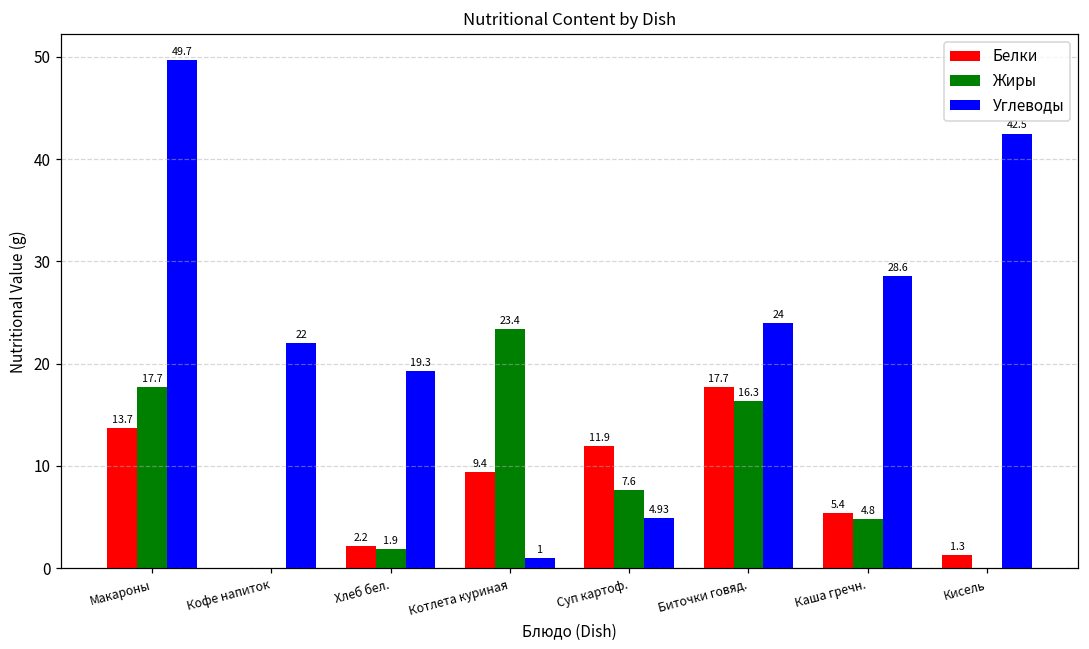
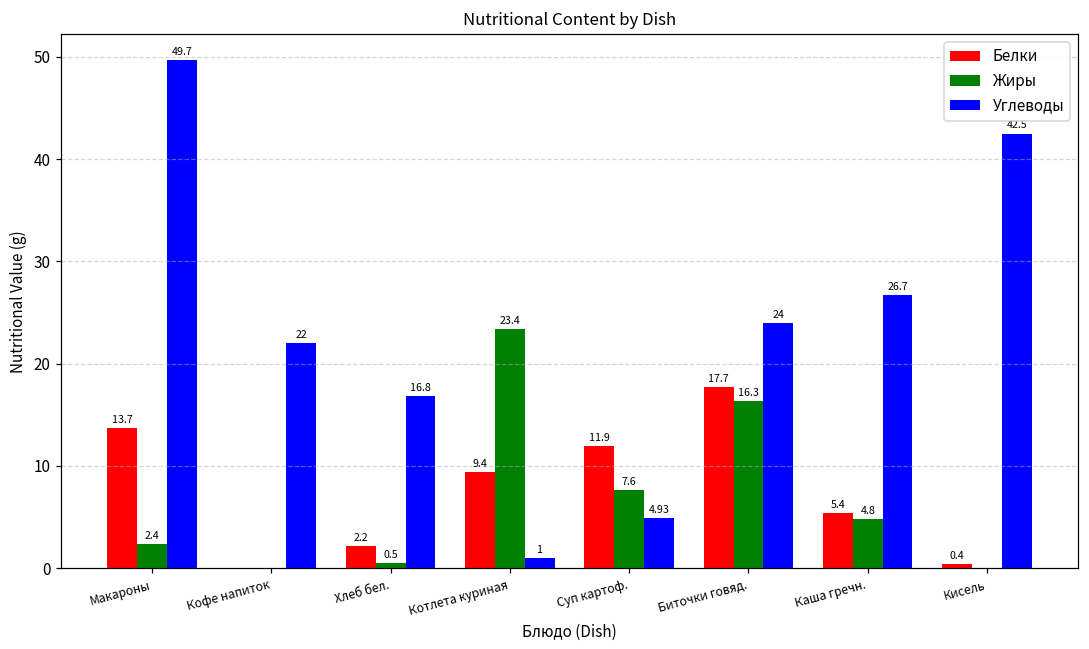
Жиры, Макароны: 17.7 -> 2.4
Жиры, Хлеб бел.: 1.9 -> 0.5
Углеводы, Хлеб бел.: 19.3 -> 16.8
Углеводы, Каша гречн.: 28.6 -> 26.7
Белки, Кисель: 1.3 -> 0.4
